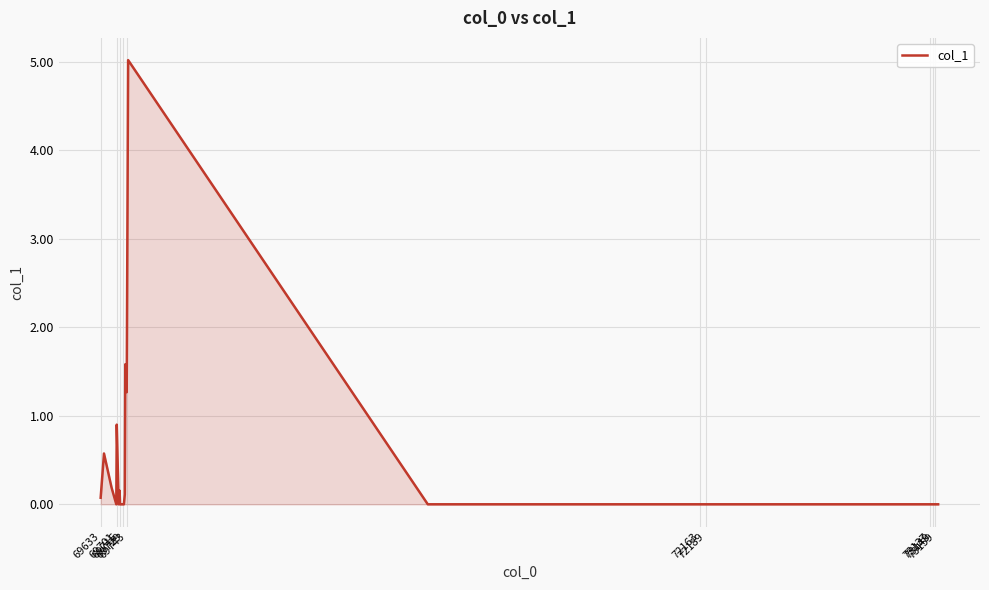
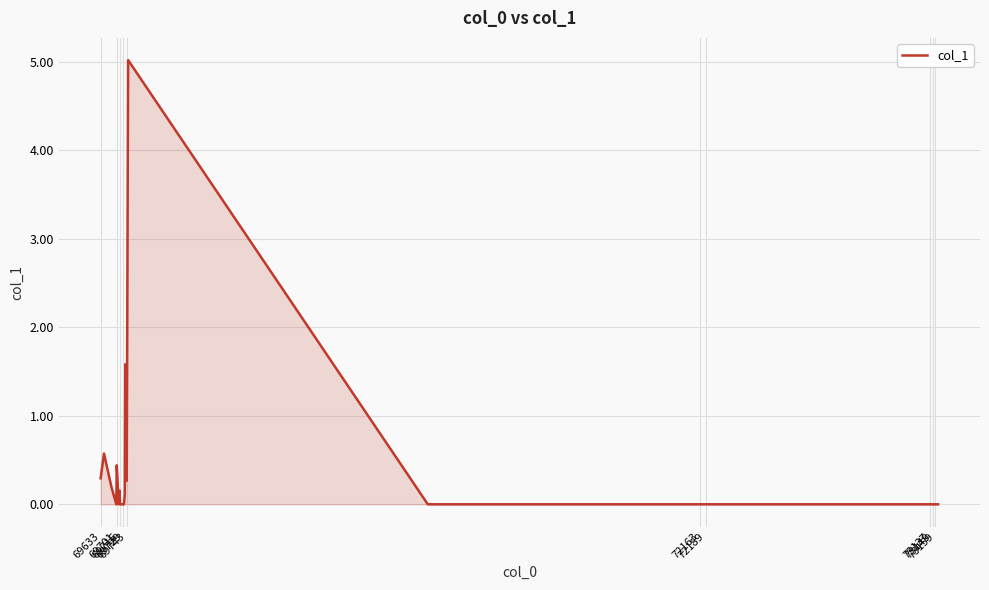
69633: 0.1 -> 0.3
69701: 0.9 -> 0.4
69743: 1.3 -> 0.3
